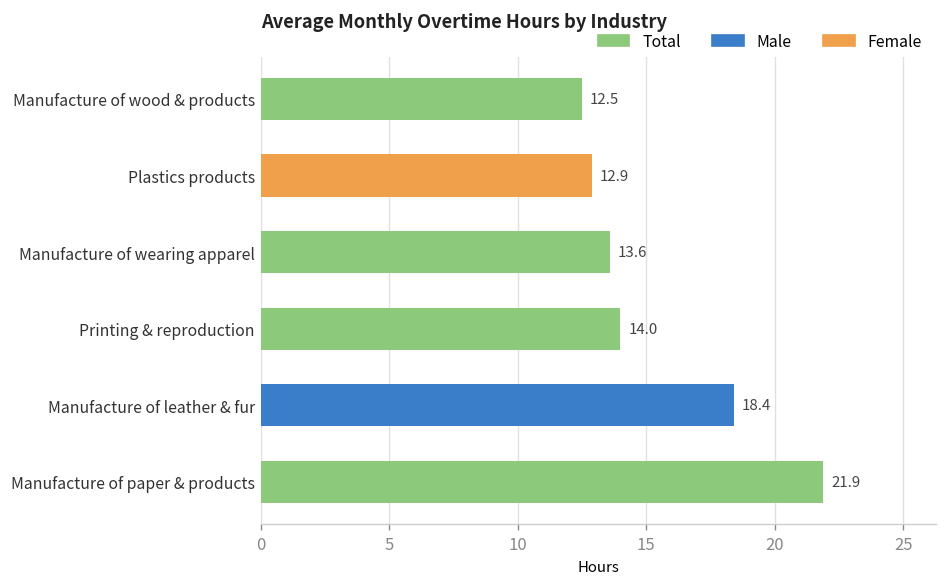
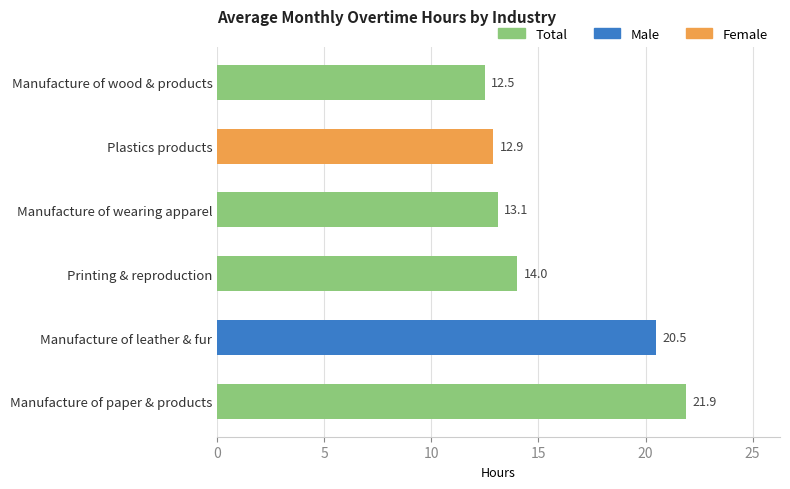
Manufacture of wearing apparel: 13.6 -> 13.1
Manufacture of leather & fur: 18.4 -> 20.5
